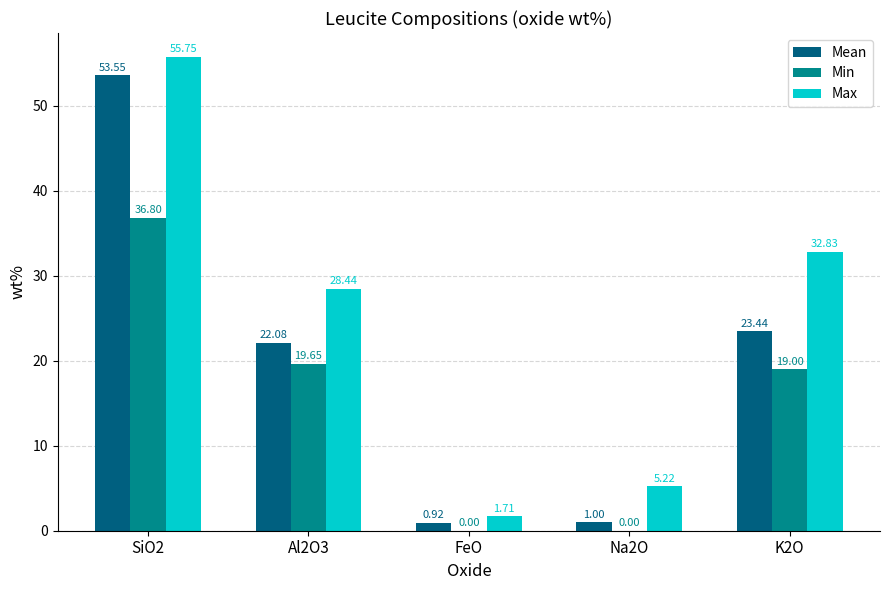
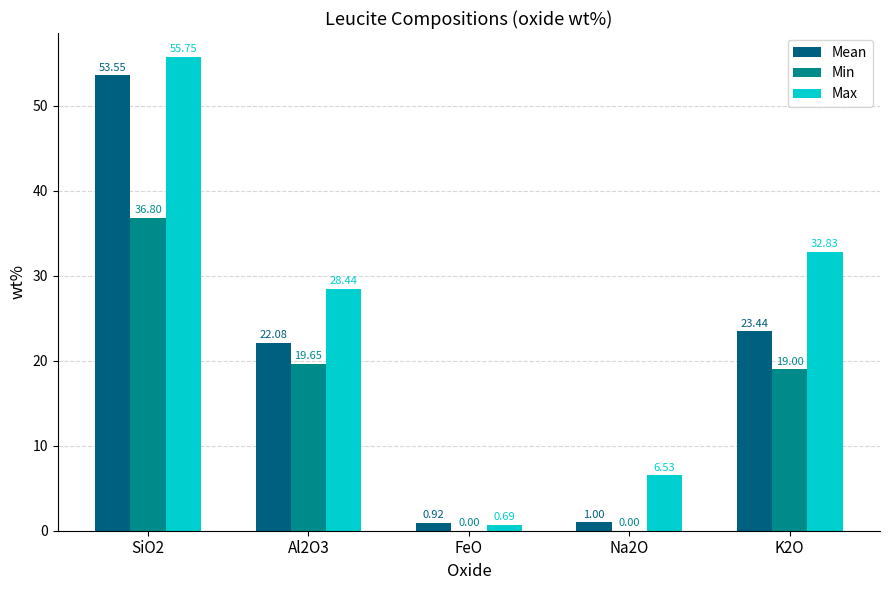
Max, FeO: 1.71 -> 0.69
Max, Na2O: 5.22 -> 6.53
